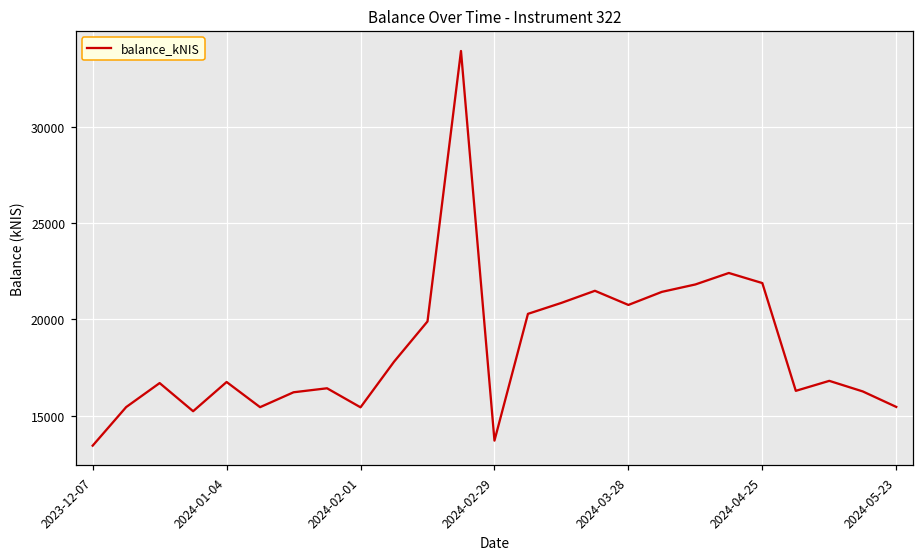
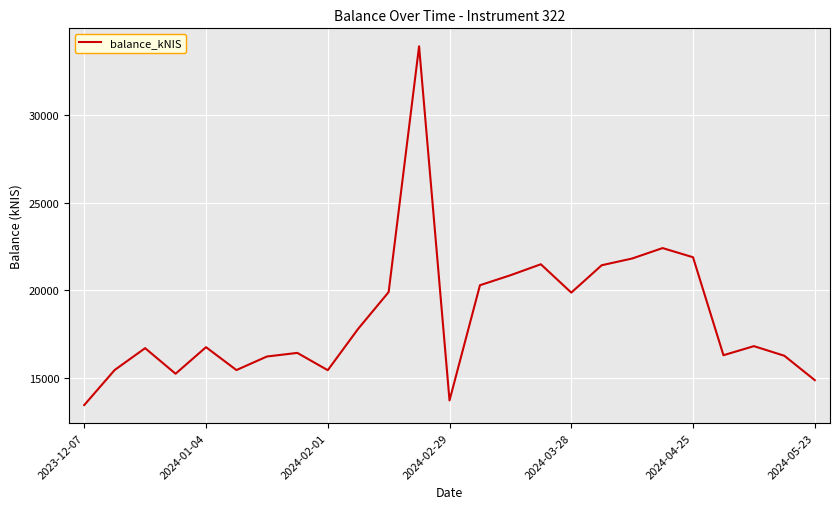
2024-03-28: 20800 -> 19900
2024-05-23: 15500 -> 14900
